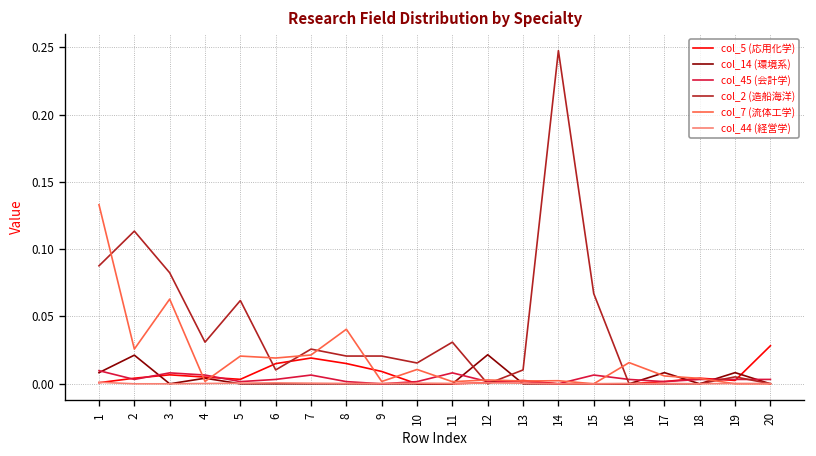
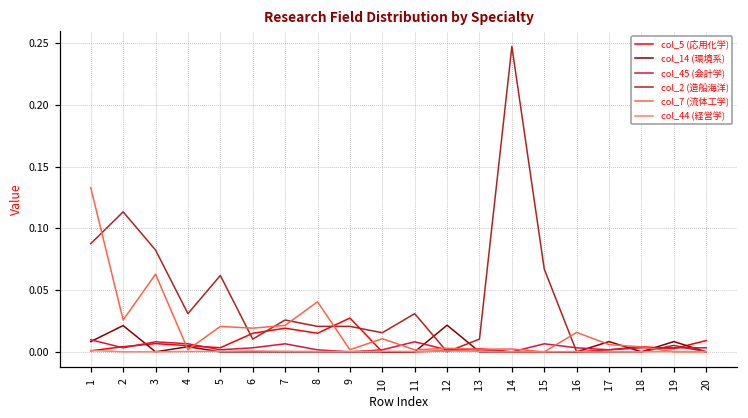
col_5 (応用化学), 9: 0.009 -> 0.027
col_5 (応用化学), 20: 0.028 -> 0.009
